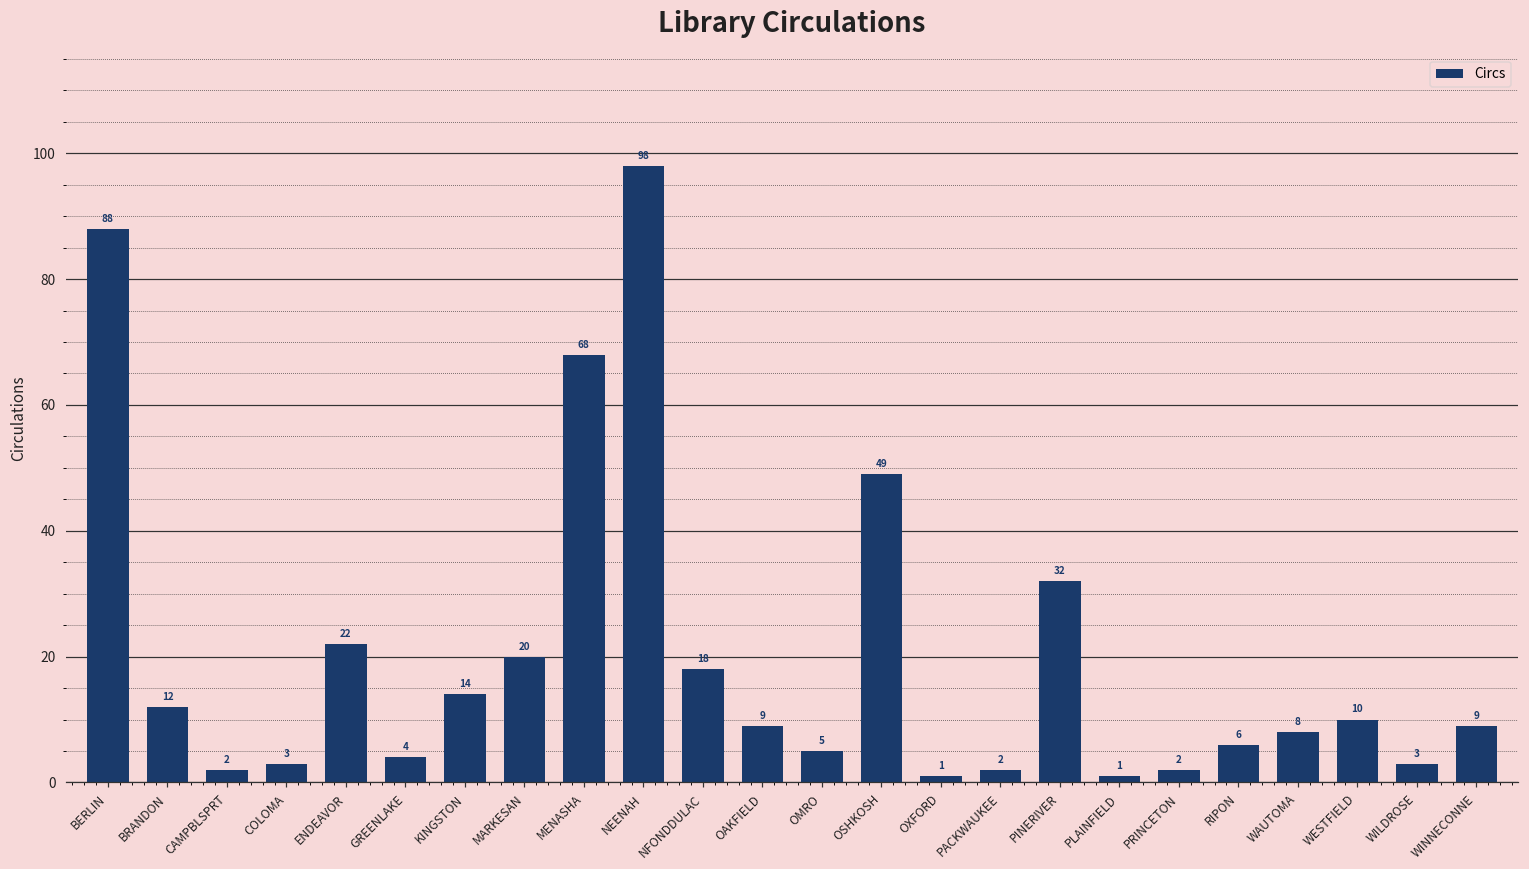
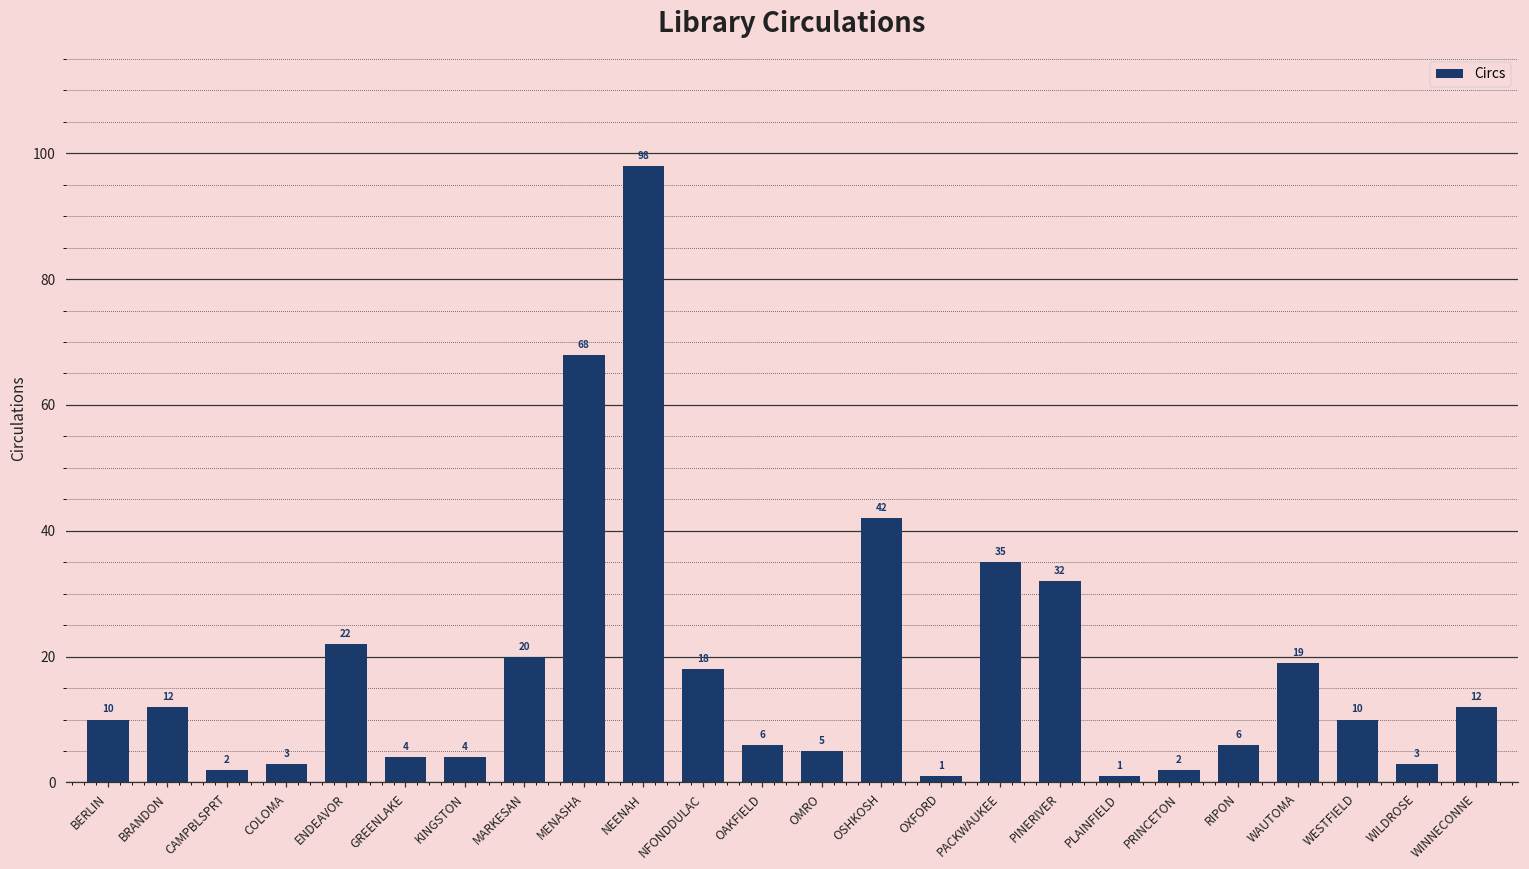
BERLIN: 88 -> 10
KINGSTON: 14 -> 4
OAKFIELD: 9 -> 6
OSHKOSH: 49 -> 42
PACKWAUKEE: 2 -> 35
WAUTOMA: 8 -> 19
WINNECONNE: 9 -> 12
